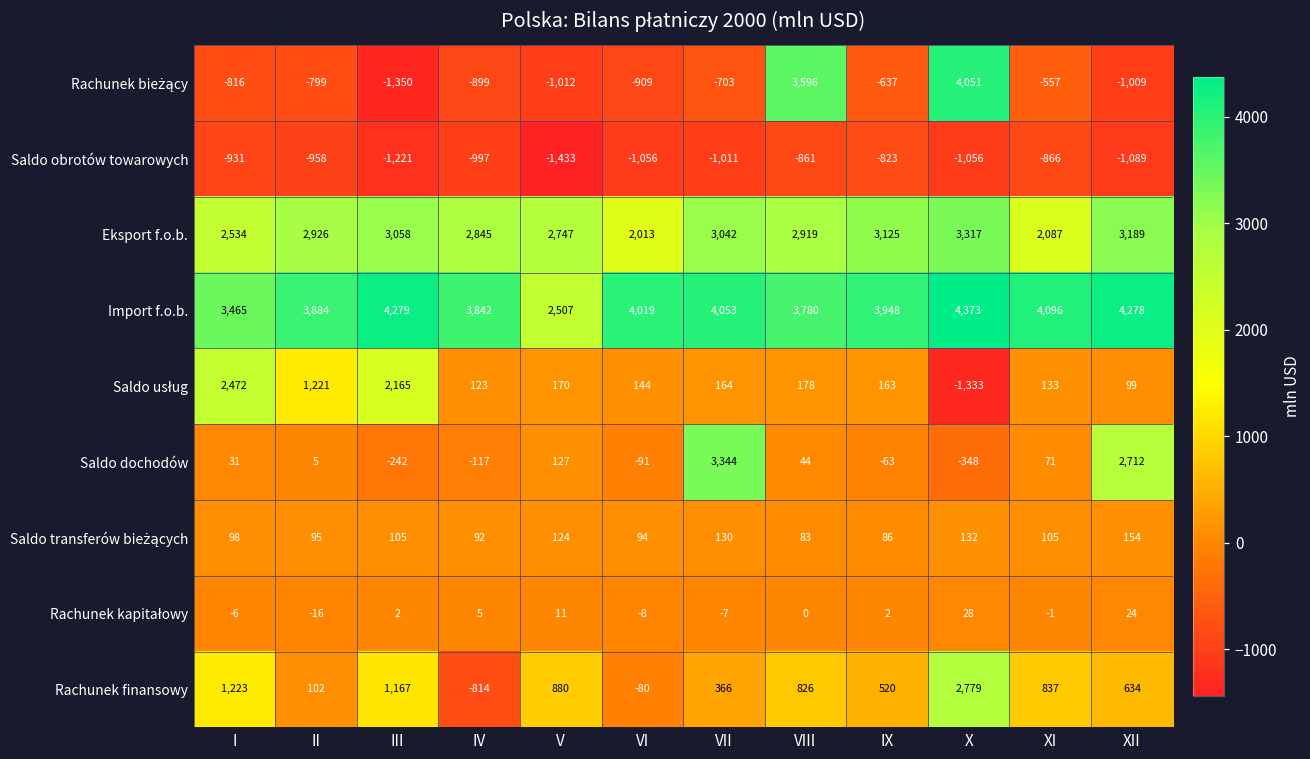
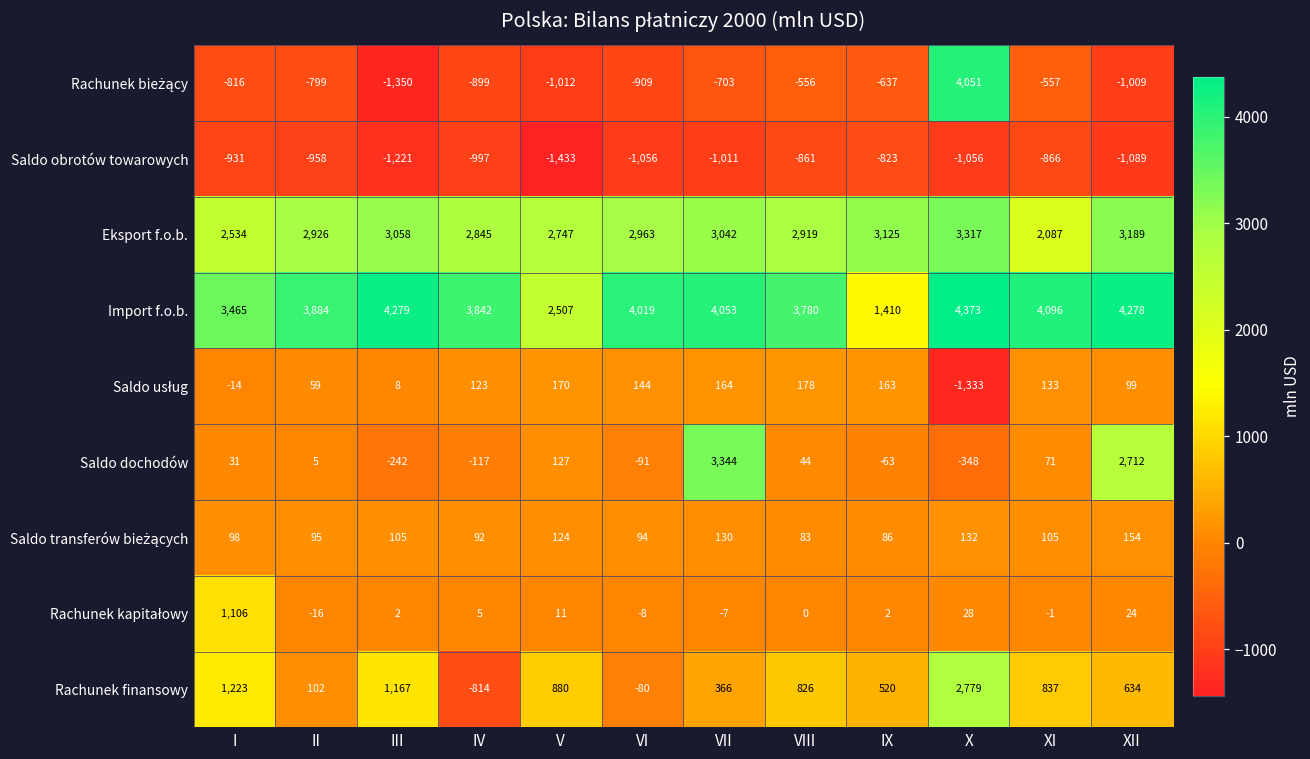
Rachunek bieżący, VIII: 3,596 -> -556
Eksport f.o.b., VI: 2,013 -> 2,963
Import f.o.b., IX: 3,948 -> 1,410
Saldo usług, I: 2,472 -> -14
Saldo usług, II: 1,221 -> 59
Saldo usług, III: 2,165 -> 8
Rachunek kapitałowy, I: -6 -> 1,106
